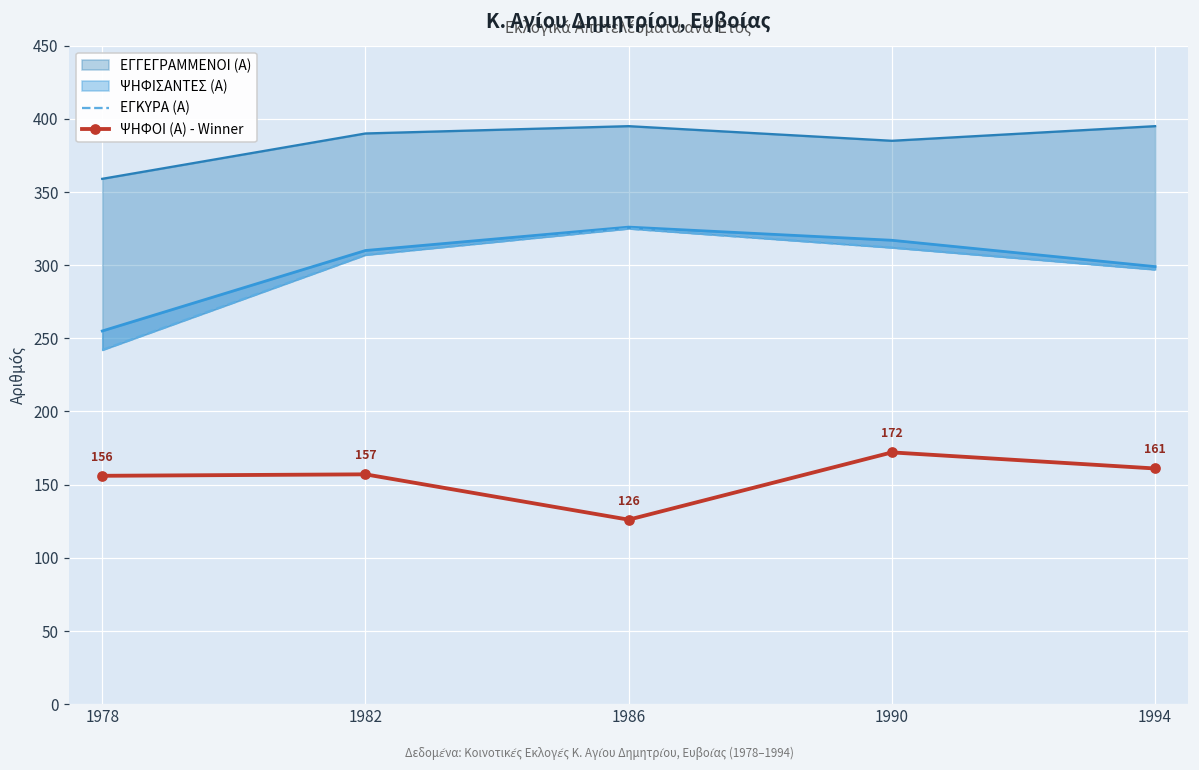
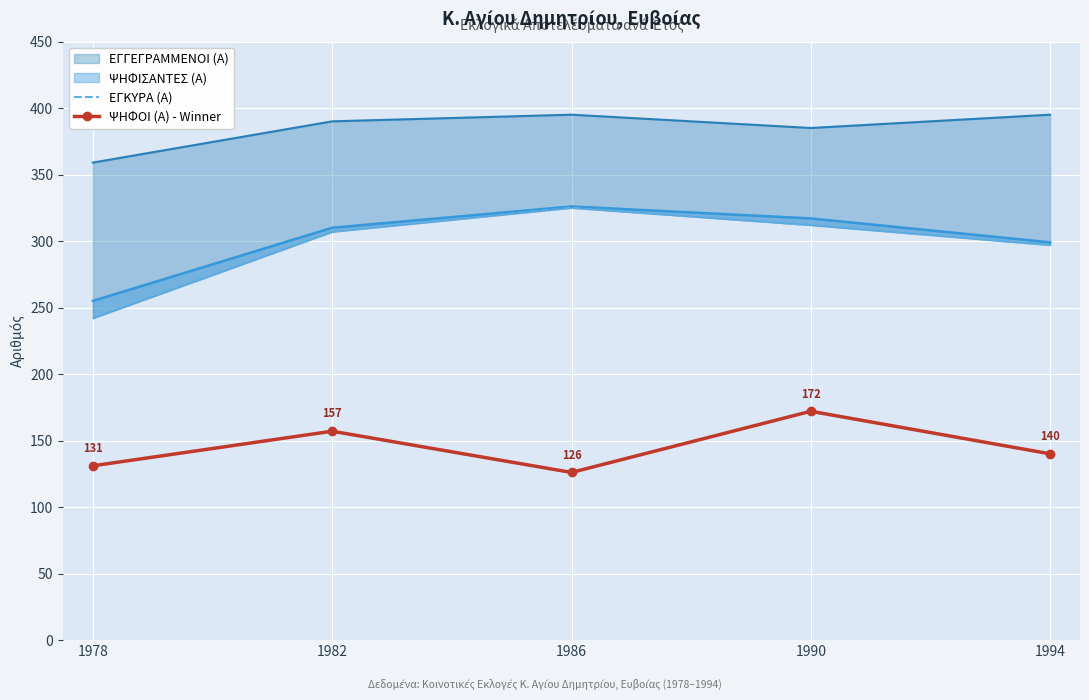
ΨΗΦΟΙ (Α) - Winner, 1978: 156 -> 131
ΨΗΦΟΙ (Α) - Winner, 1994: 161 -> 140
